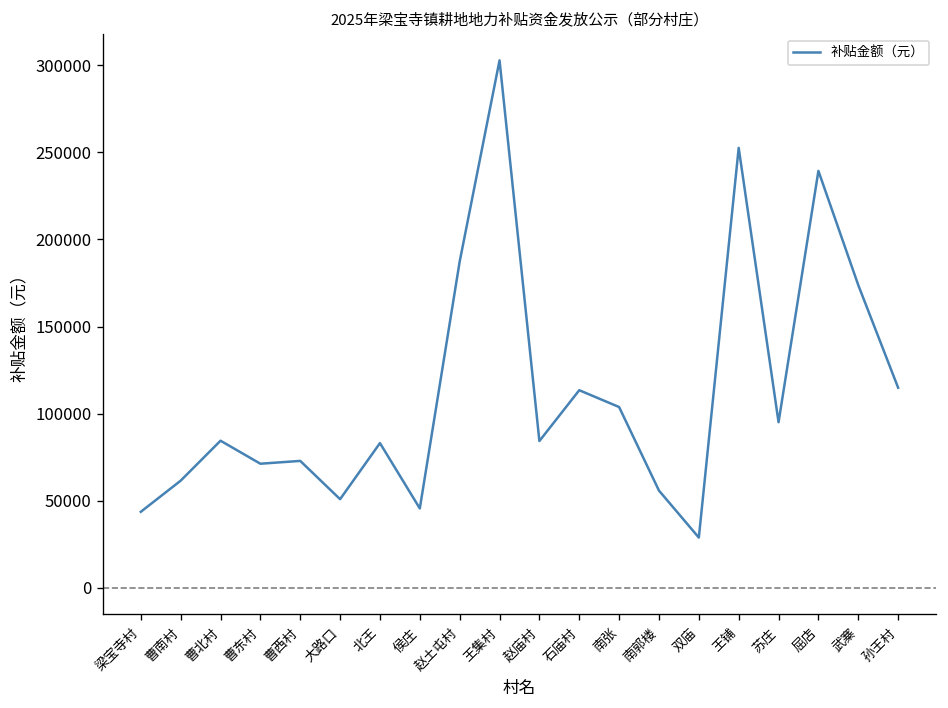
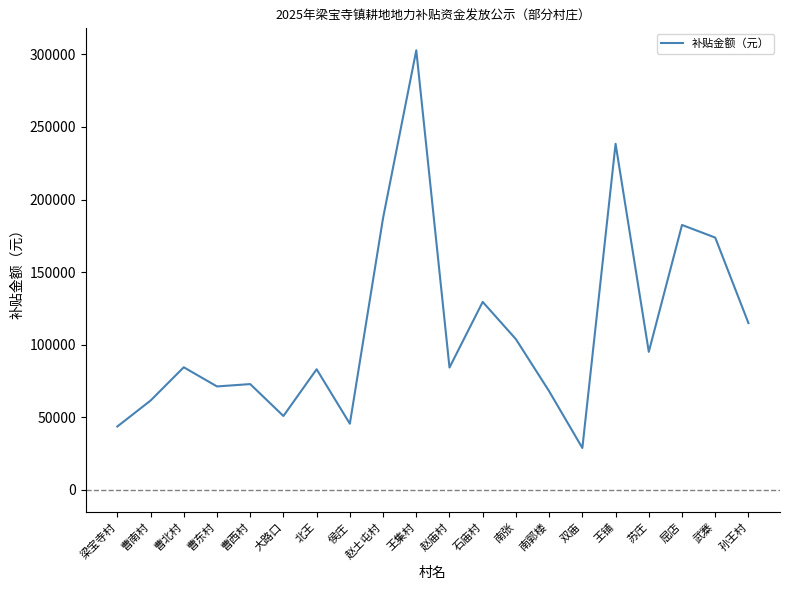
石庙村: 113000 -> 129000
南郭楼: 56000 -> 68000
王铺: 253000 -> 238000
屈店: 239000 -> 182000
